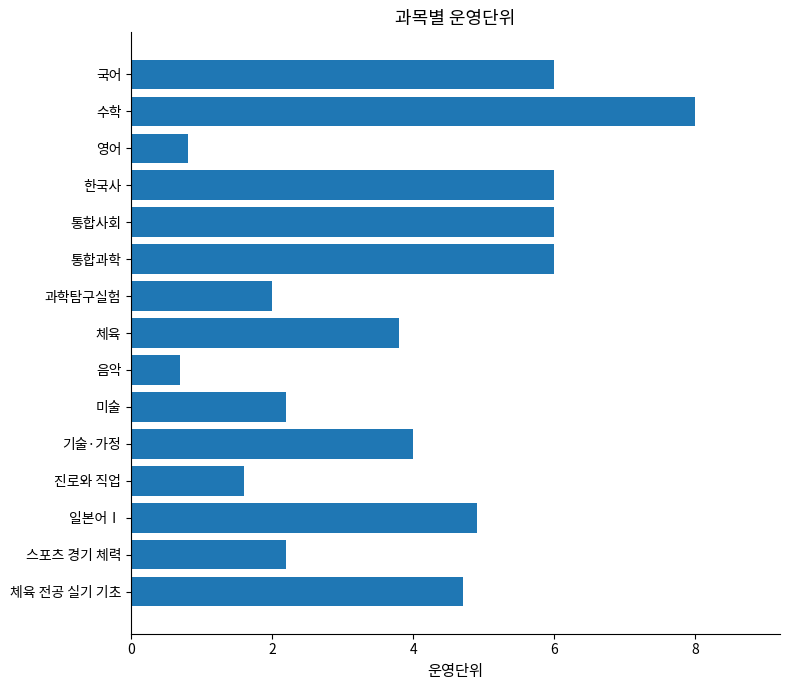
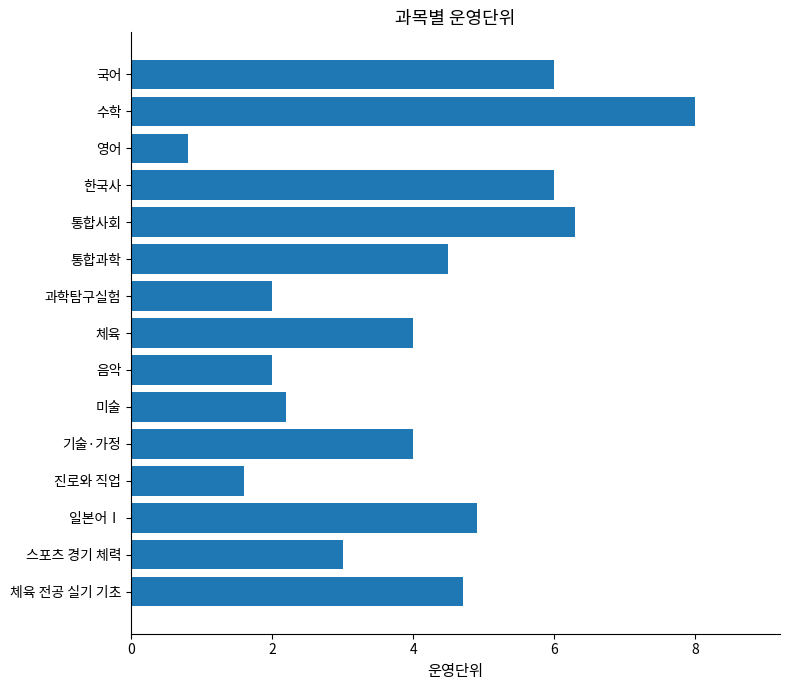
통합사회: 6.0 -> 6.3
통합과학: 6.0 -> 4.5
체육: 3.8 -> 4.0
음악: 0.7 -> 2.0
스포츠 경기 체력: 2.2 -> 3.0
